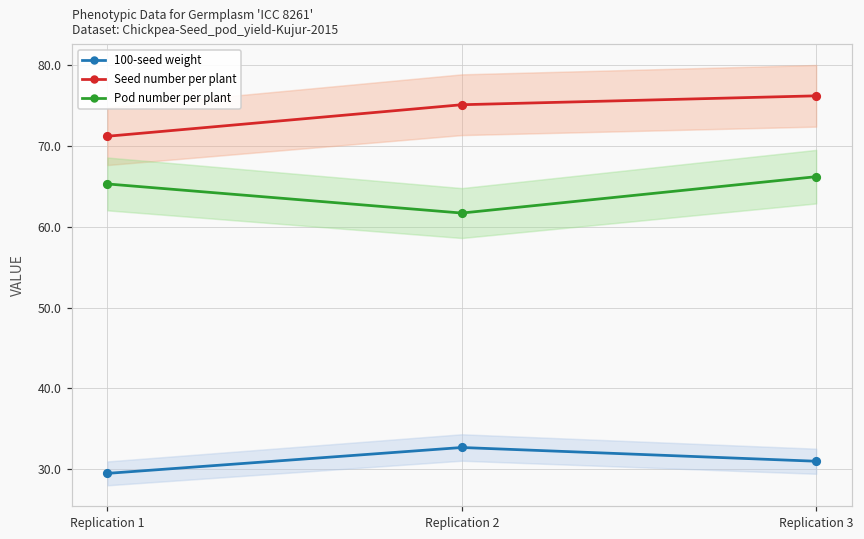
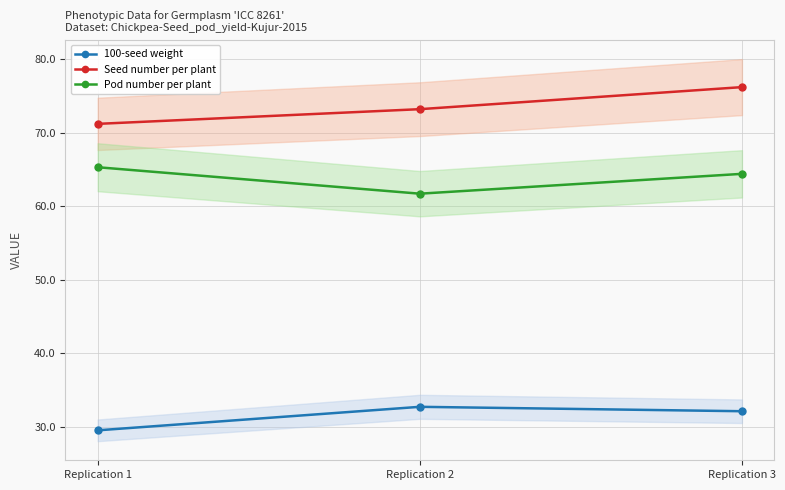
Seed number per plant, Replication 2: 75 -> 73
100-seed weight, Replication 3: 31 -> 32
Pod number per plant, Replication 3: 66 -> 64
